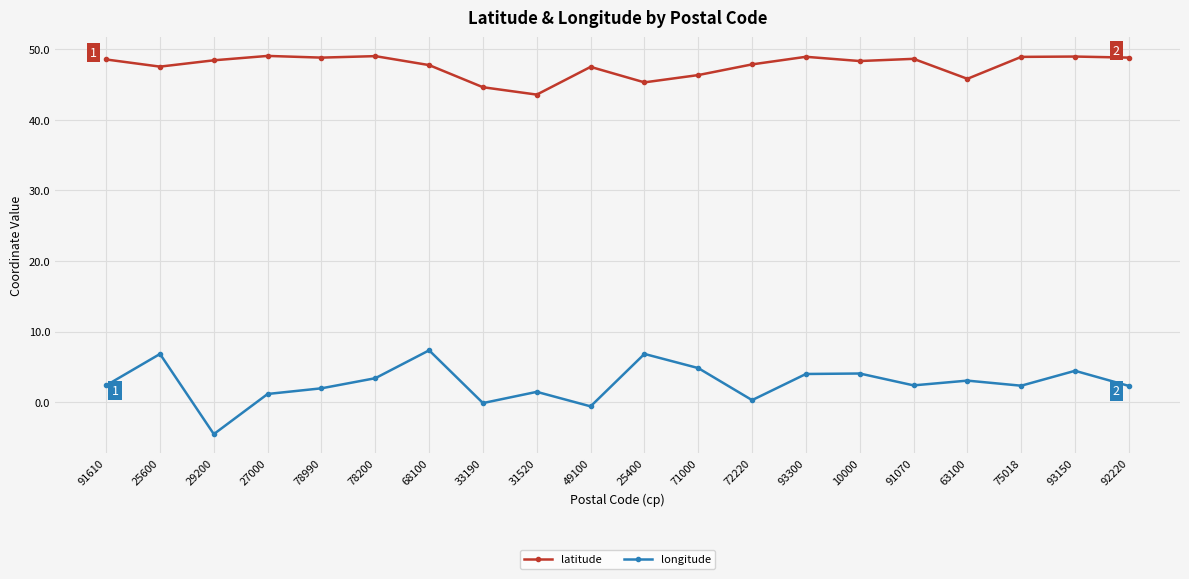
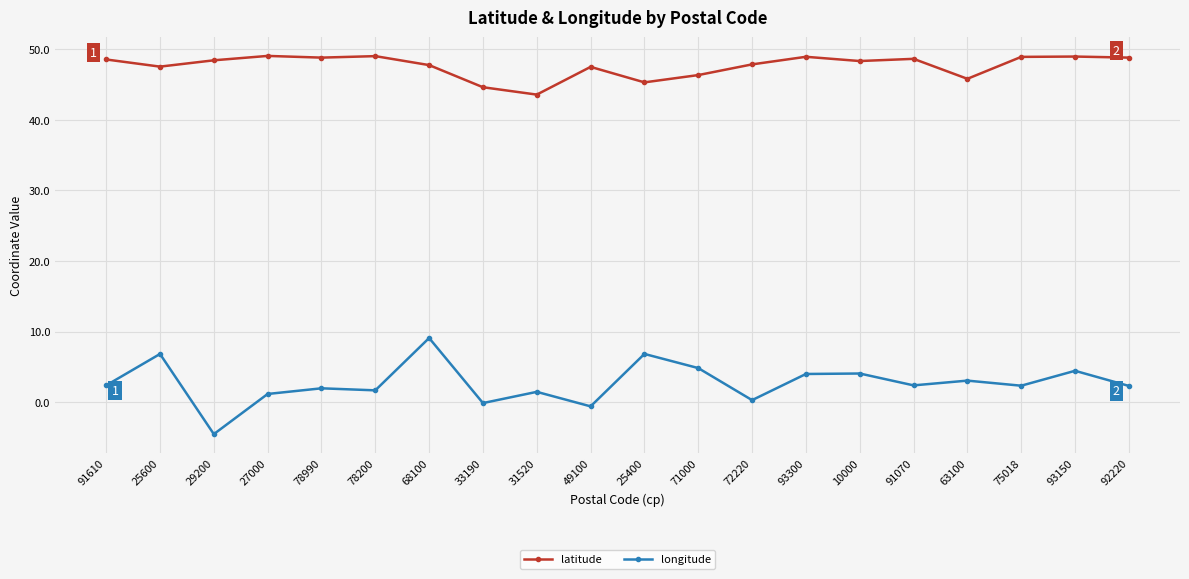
longitude, 78200: 3 -> 2
longitude, 68100: 7 -> 9
